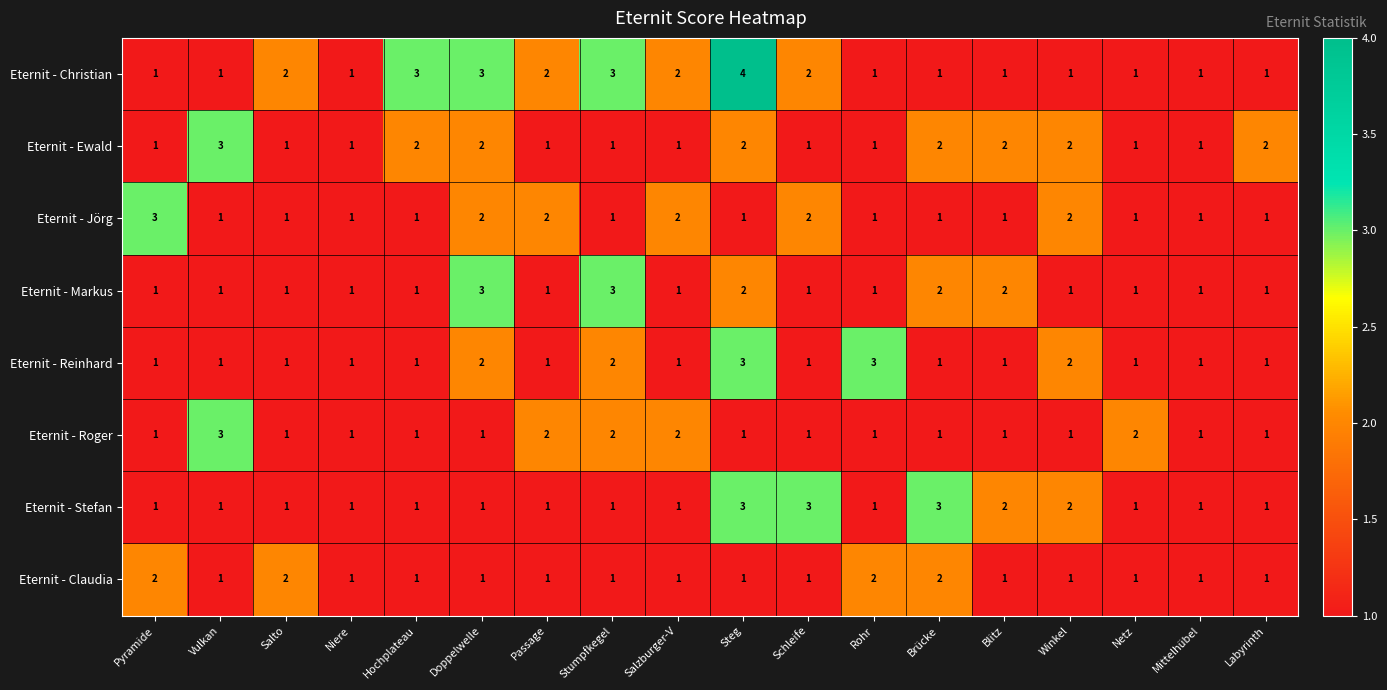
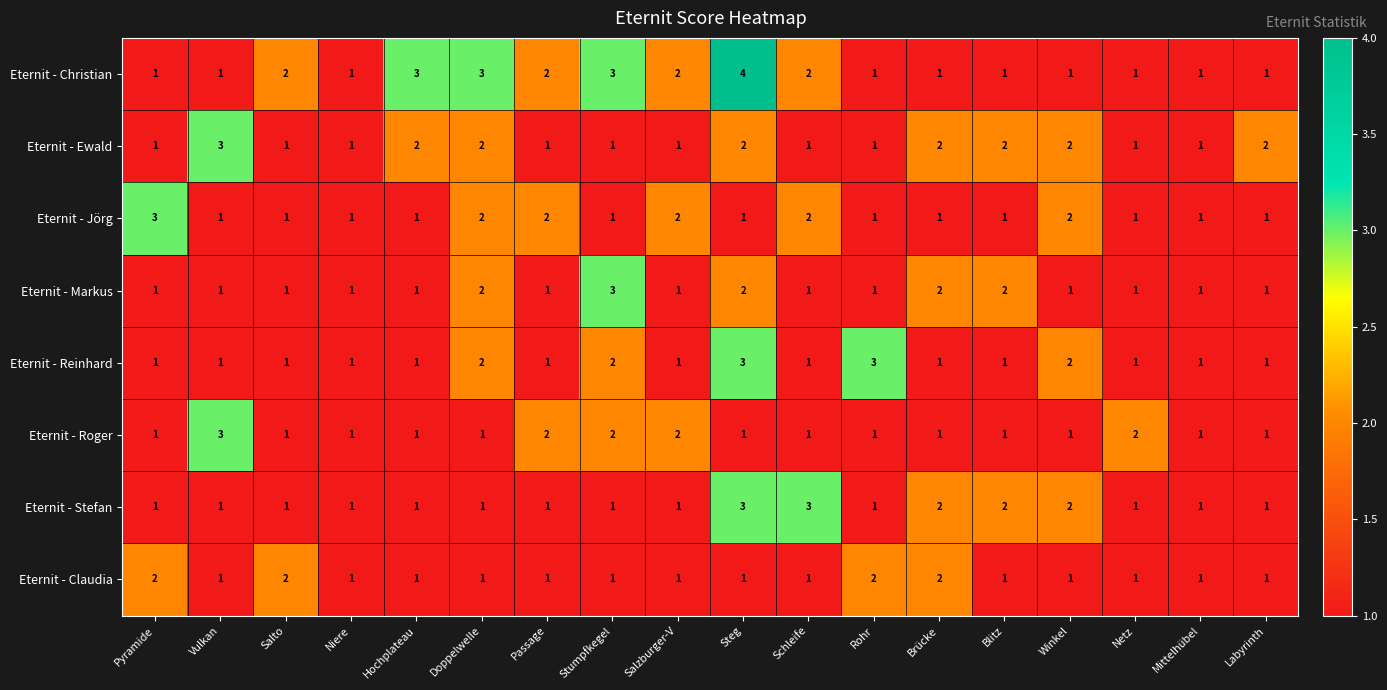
Eternit - Markus, Doppelwelle: 3 -> 2
Eternit - Stefan, Brücke: 3 -> 2
